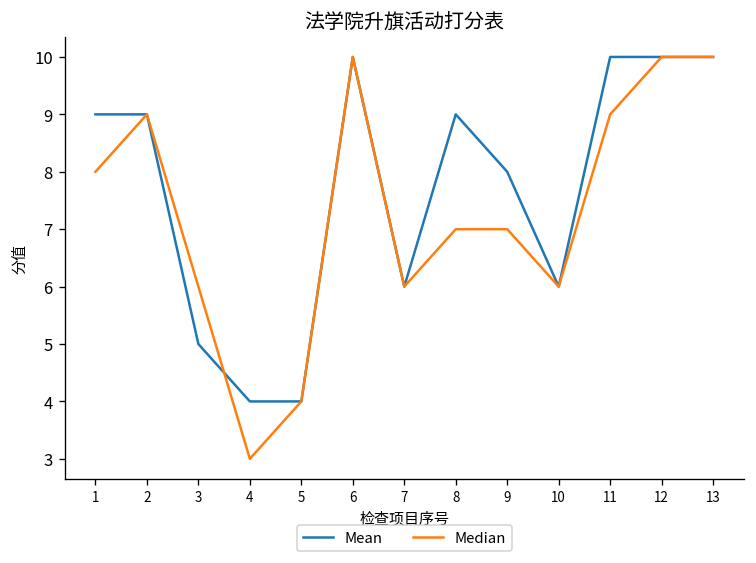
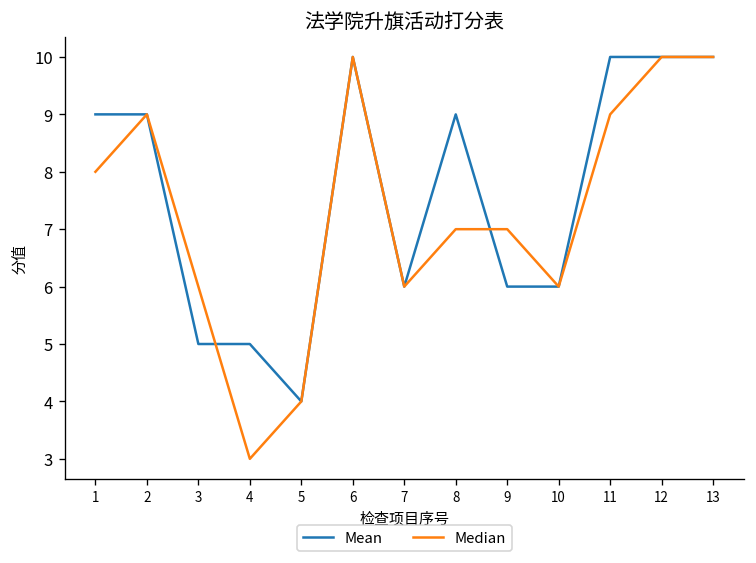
Mean, 4: 4 -> 5
Mean, 9: 8 -> 6
